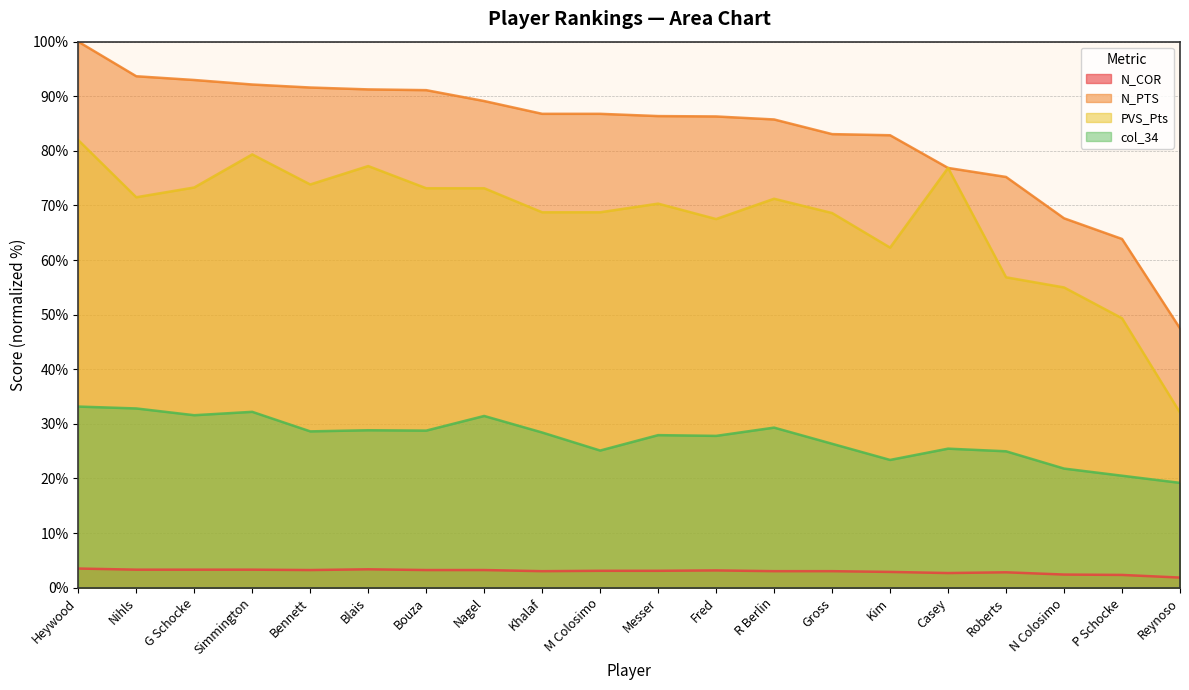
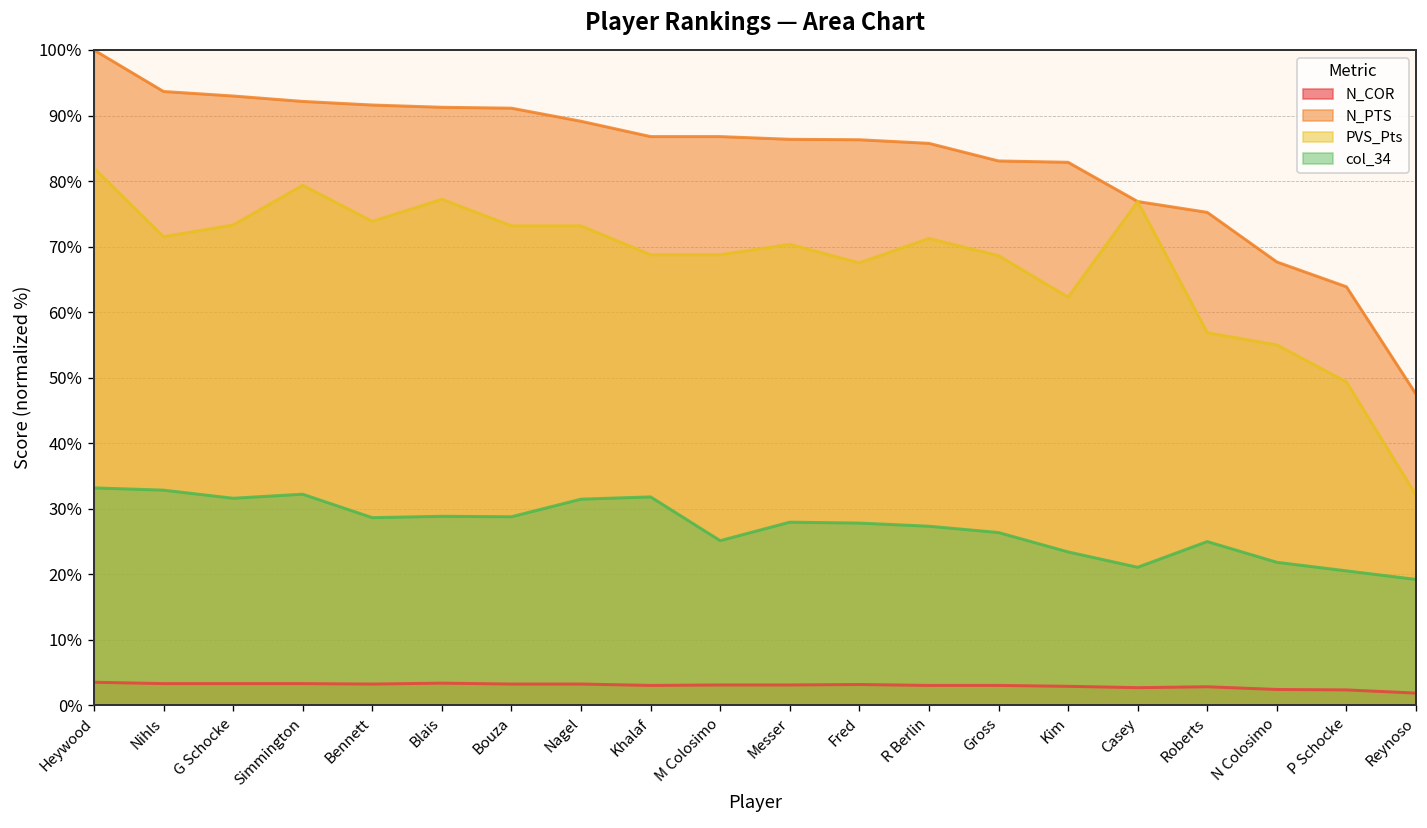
col_34, Khalaf: 28% -> 32%
col_34, R Berlin: 29% -> 27%
col_34, Casey: 25% -> 21%
